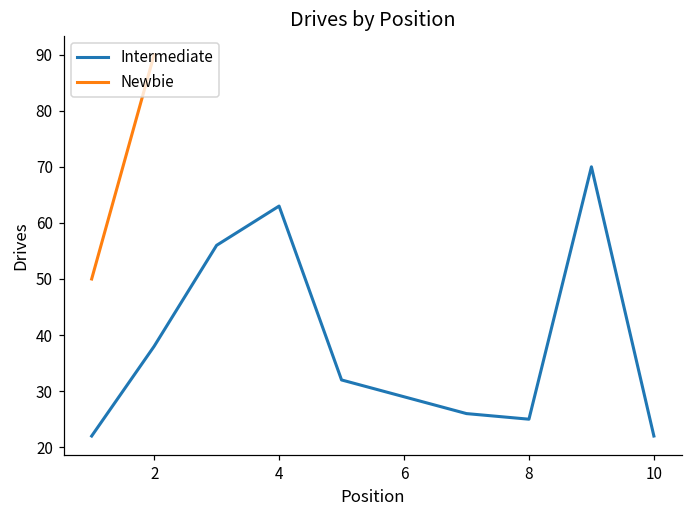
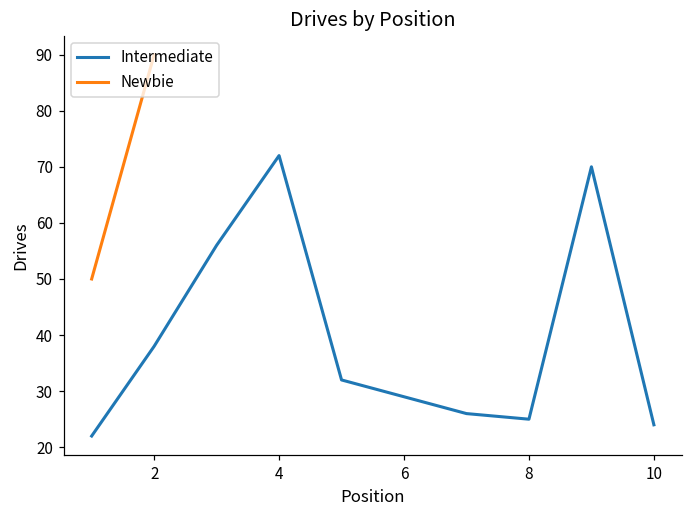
Intermediate, 4: 63 -> 72
Intermediate, 10: 22 -> 24
